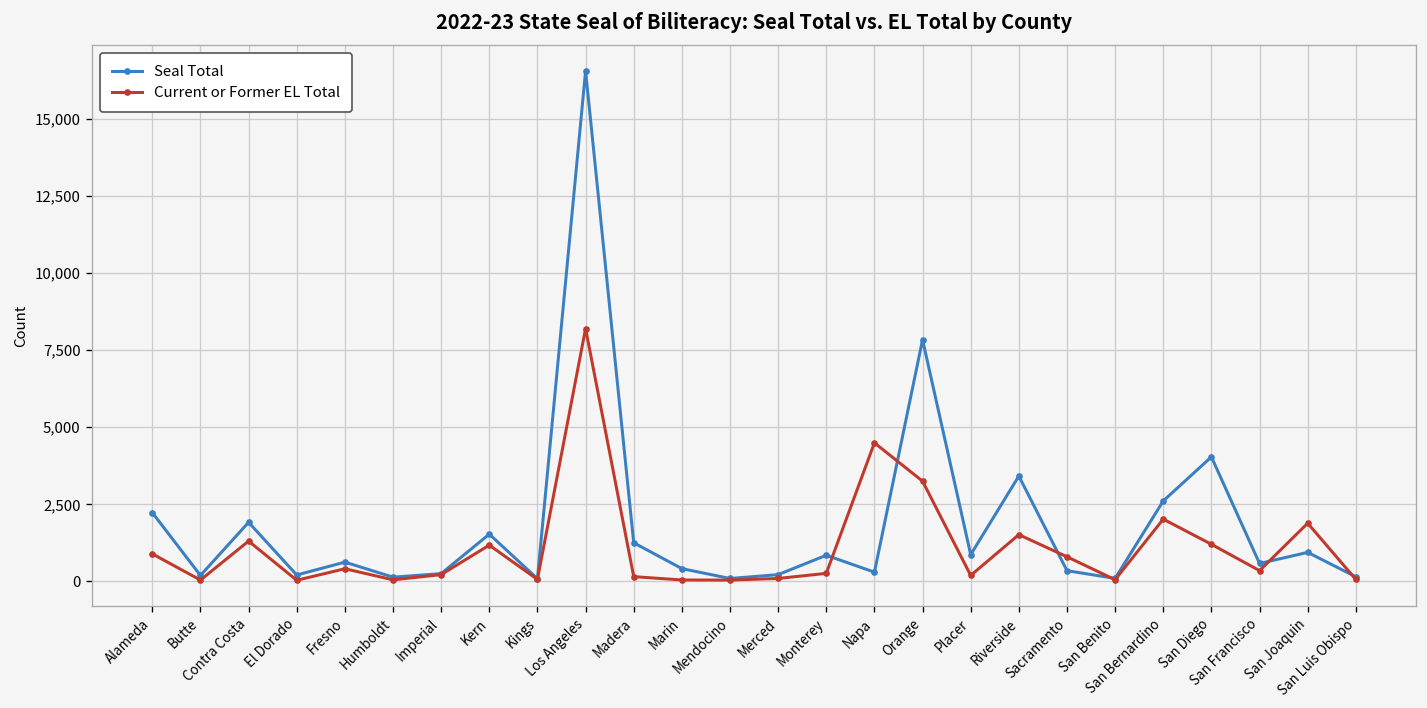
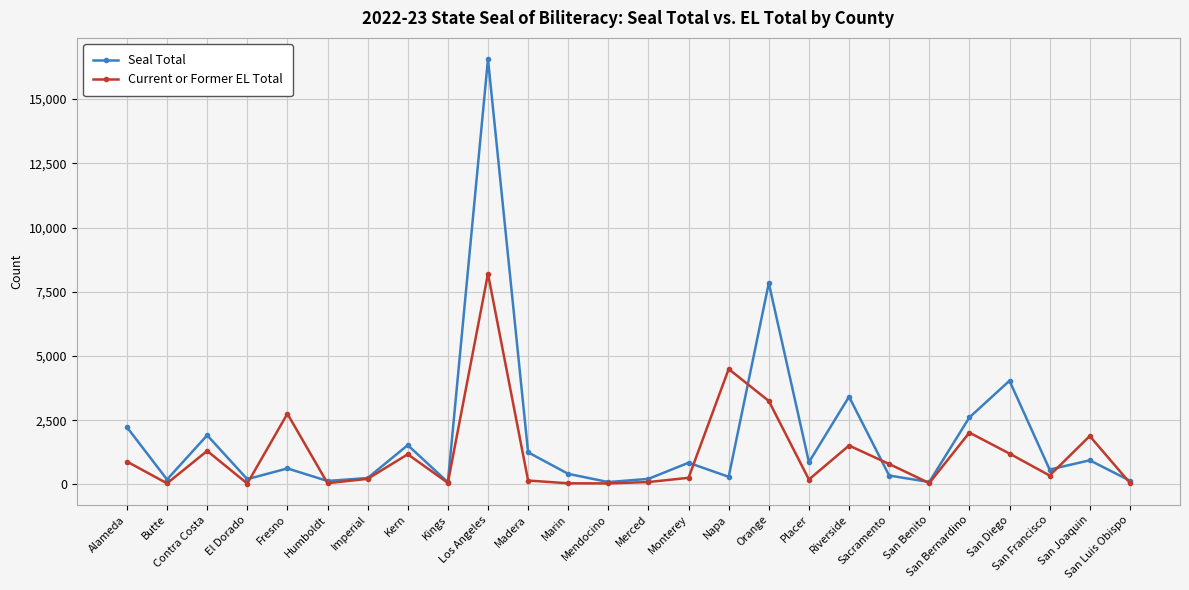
Current or Former EL Total, Fresno: 400 -> 2,800
